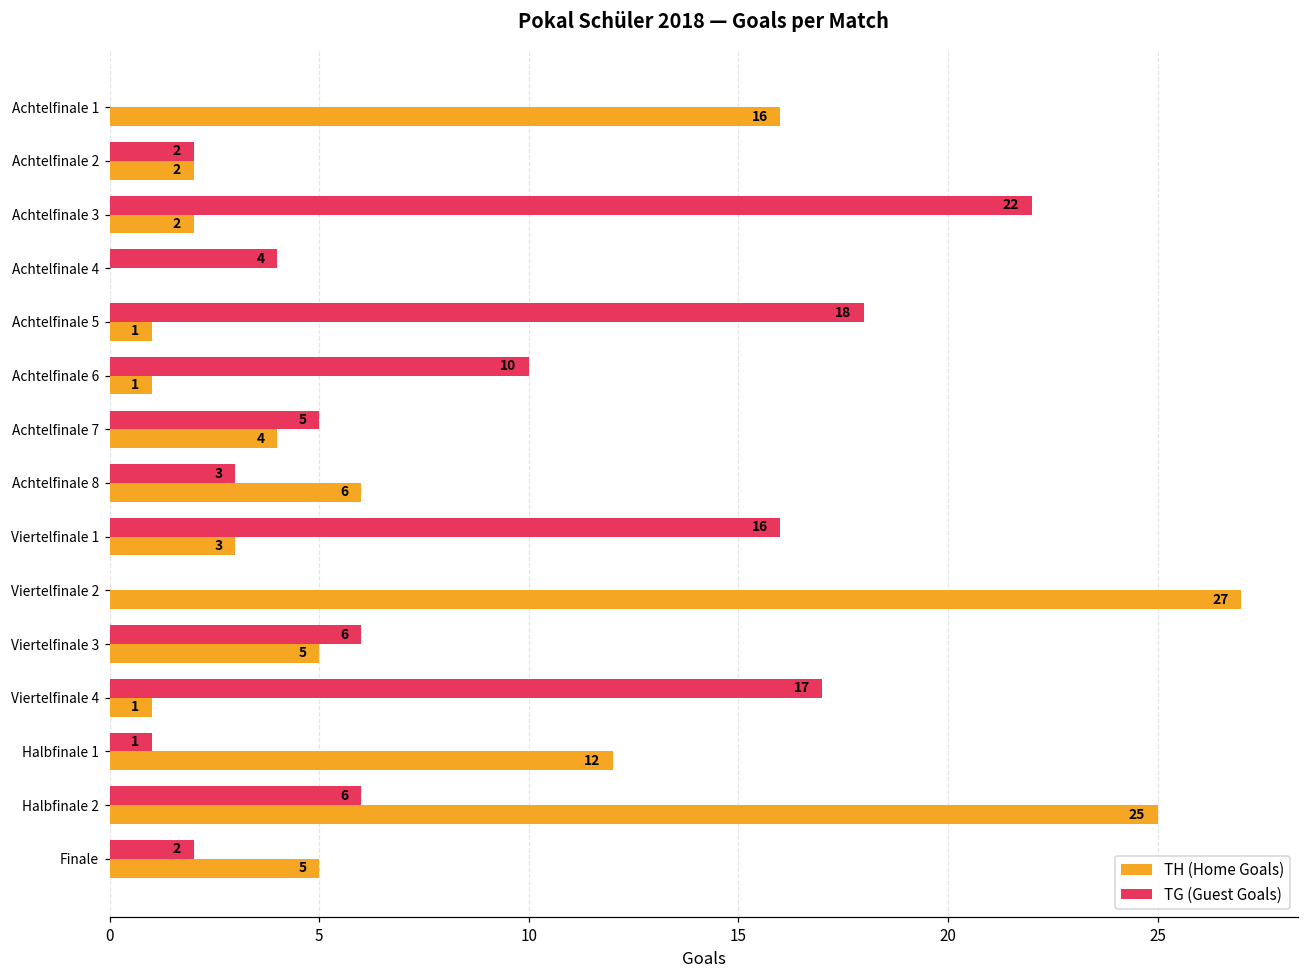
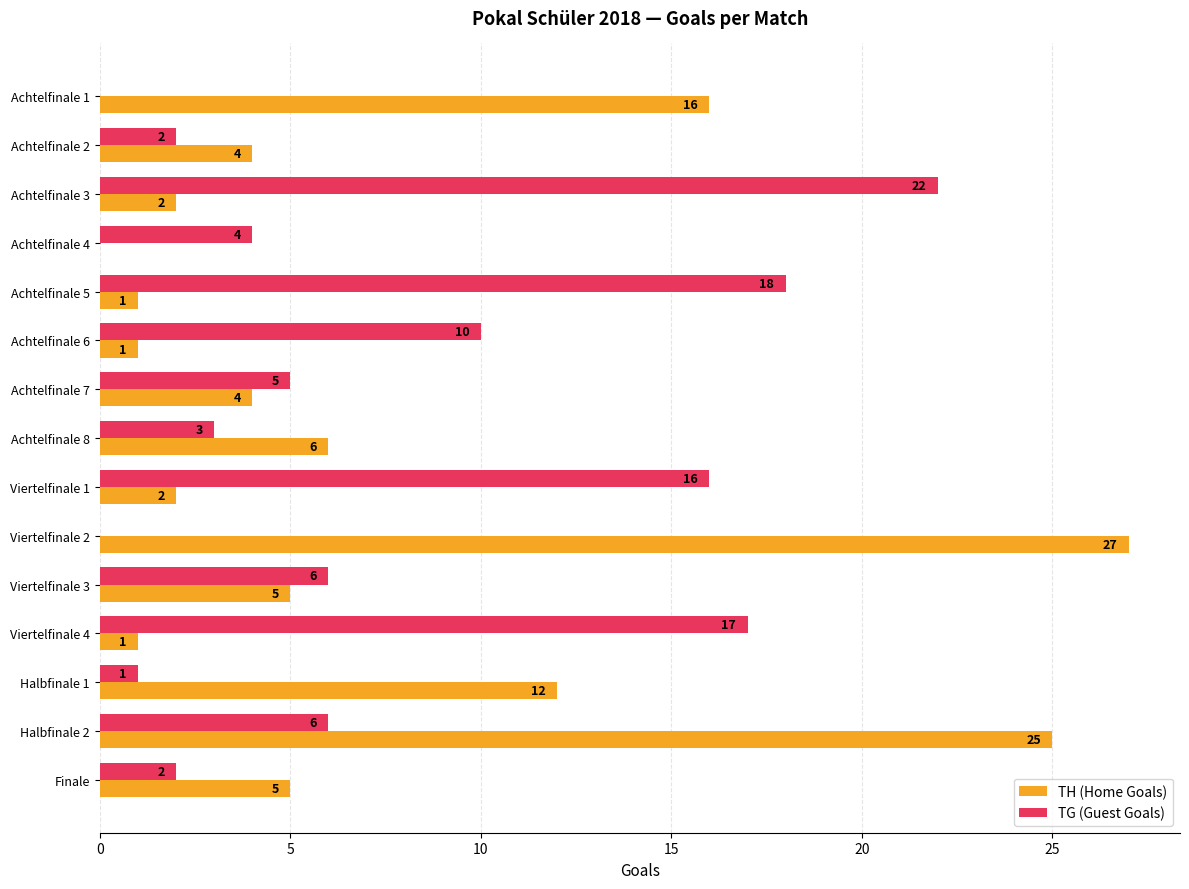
TH (Home Goals), Achtelfinale 2: 2 -> 4
TH (Home Goals), Viertelfinale 1: 3 -> 2
